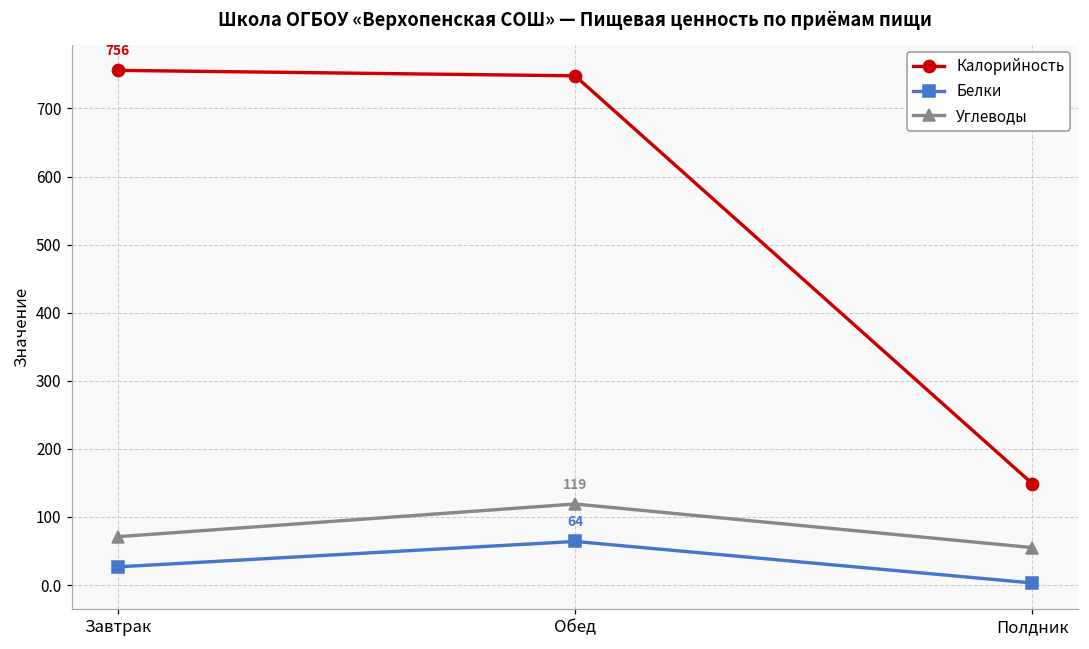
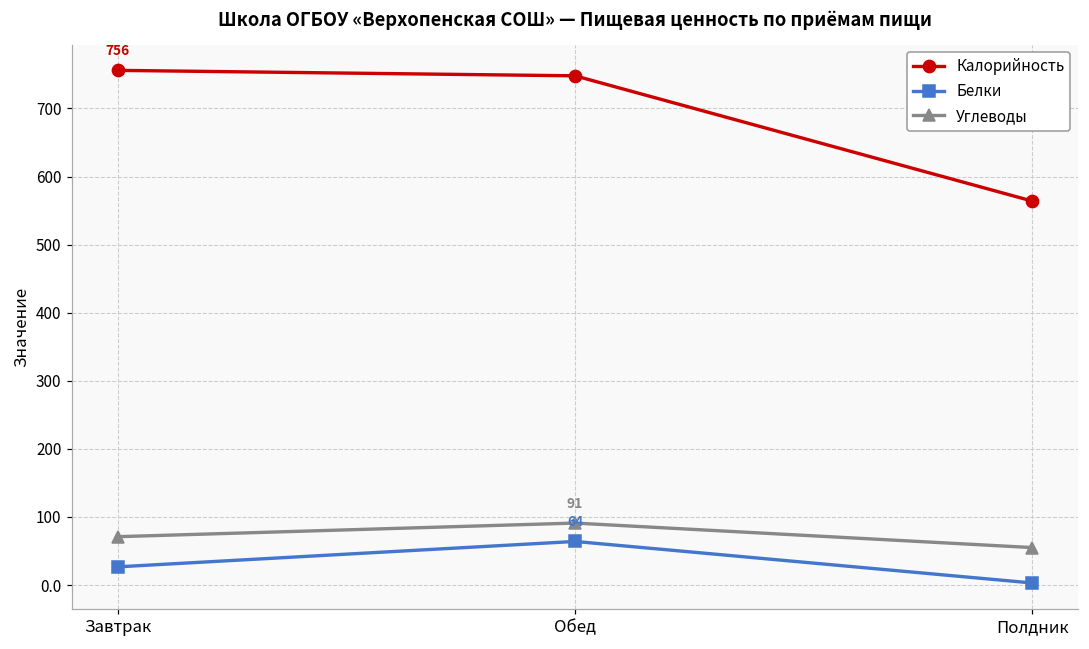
Углеводы, Обед: 119 -> 91
Калорийность, Полдник: 150 -> 560
